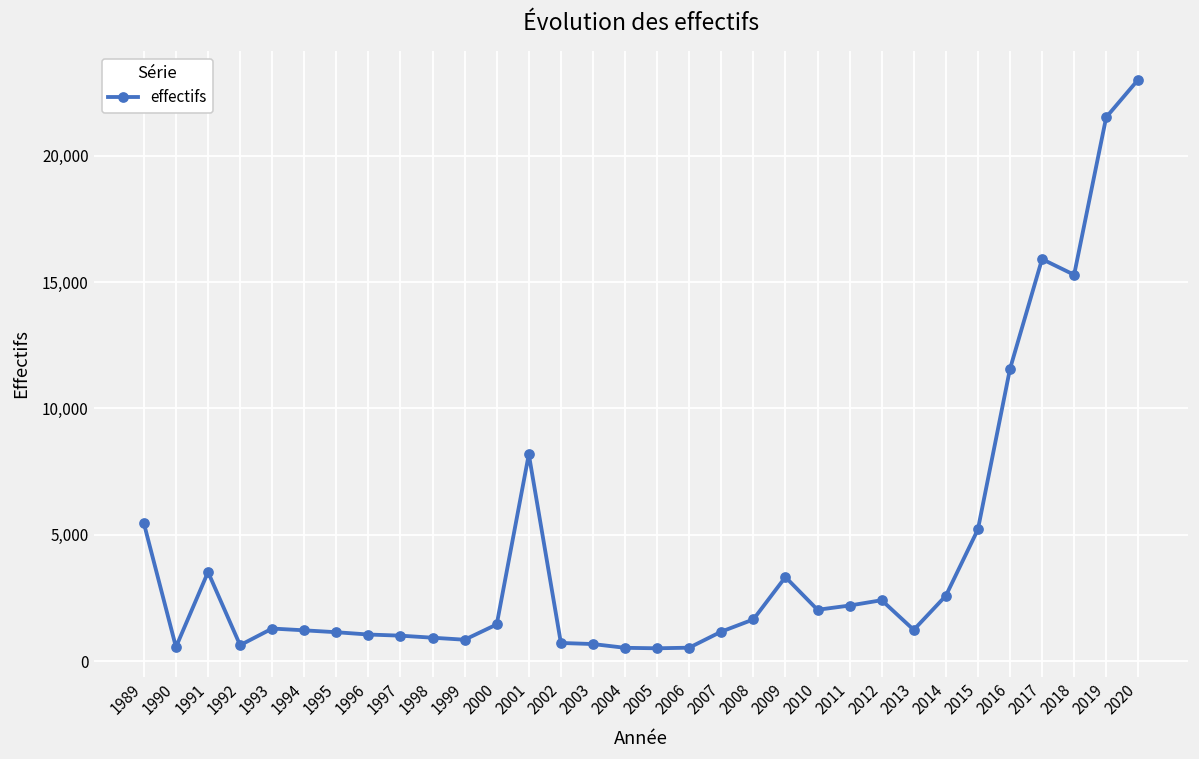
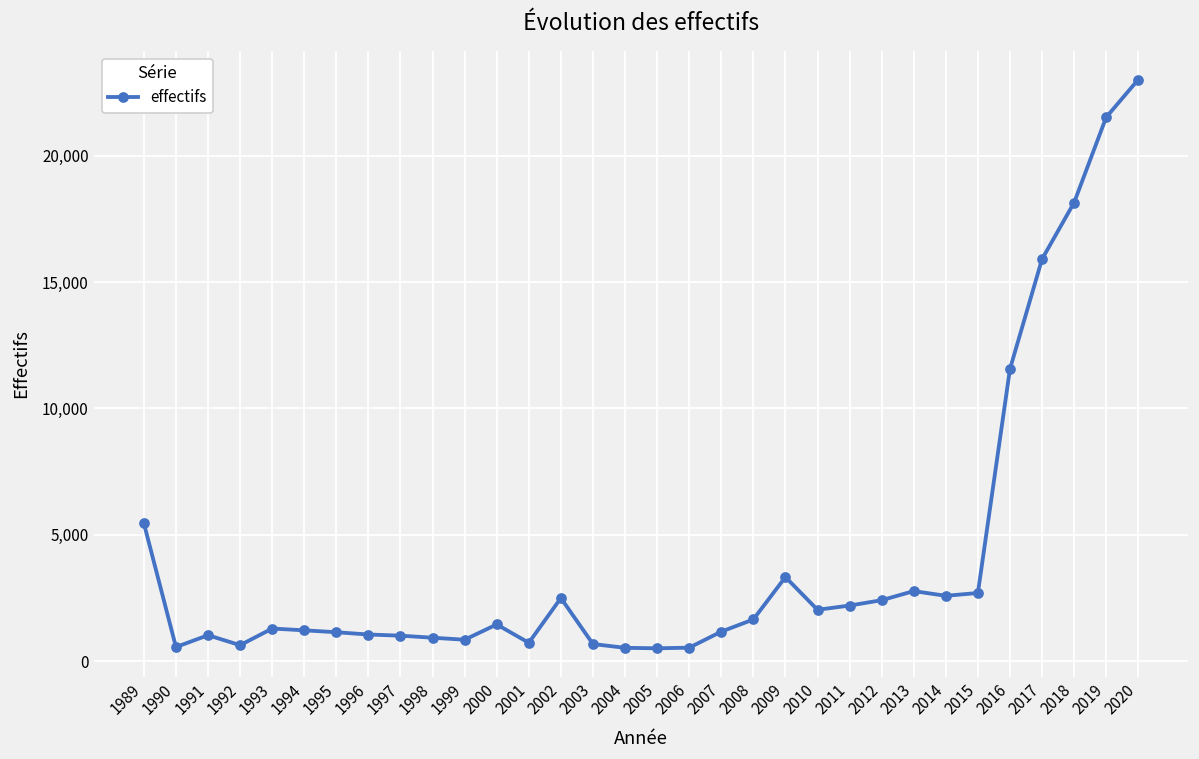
1991: 3,500 -> 1,000
2001: 8,200 -> 700
2002: 700 -> 2,500
2013: 1,200 -> 2,800
2015: 5,200 -> 2,700
2018: 15,300 -> 18,200
